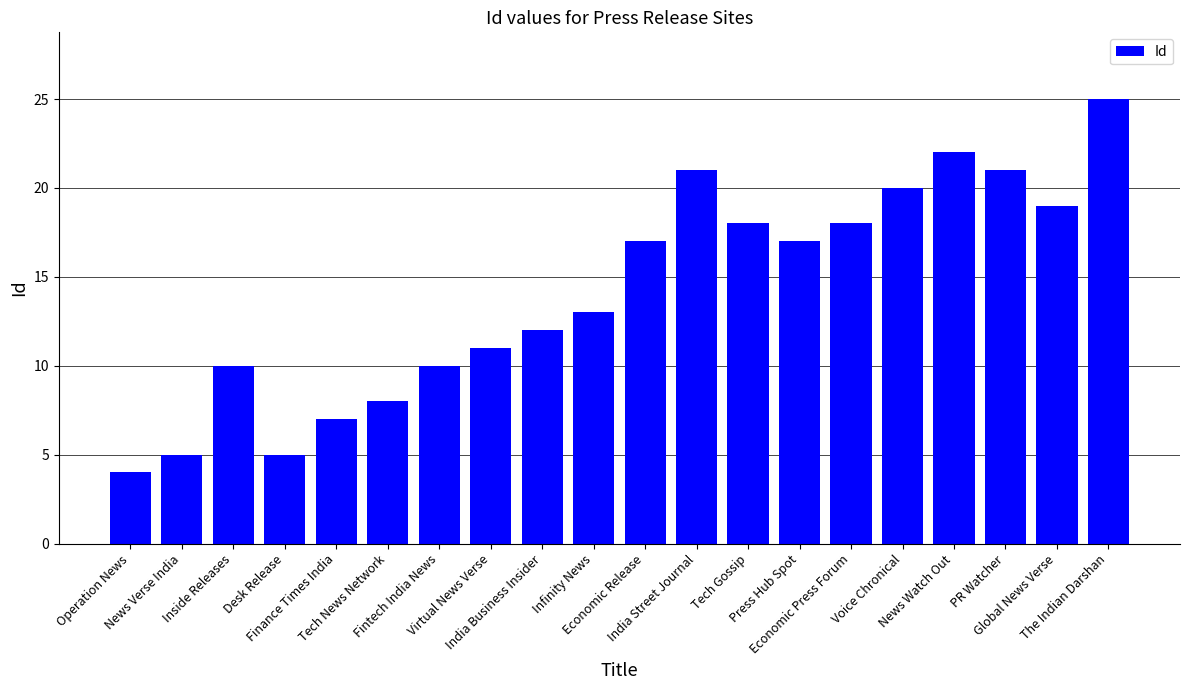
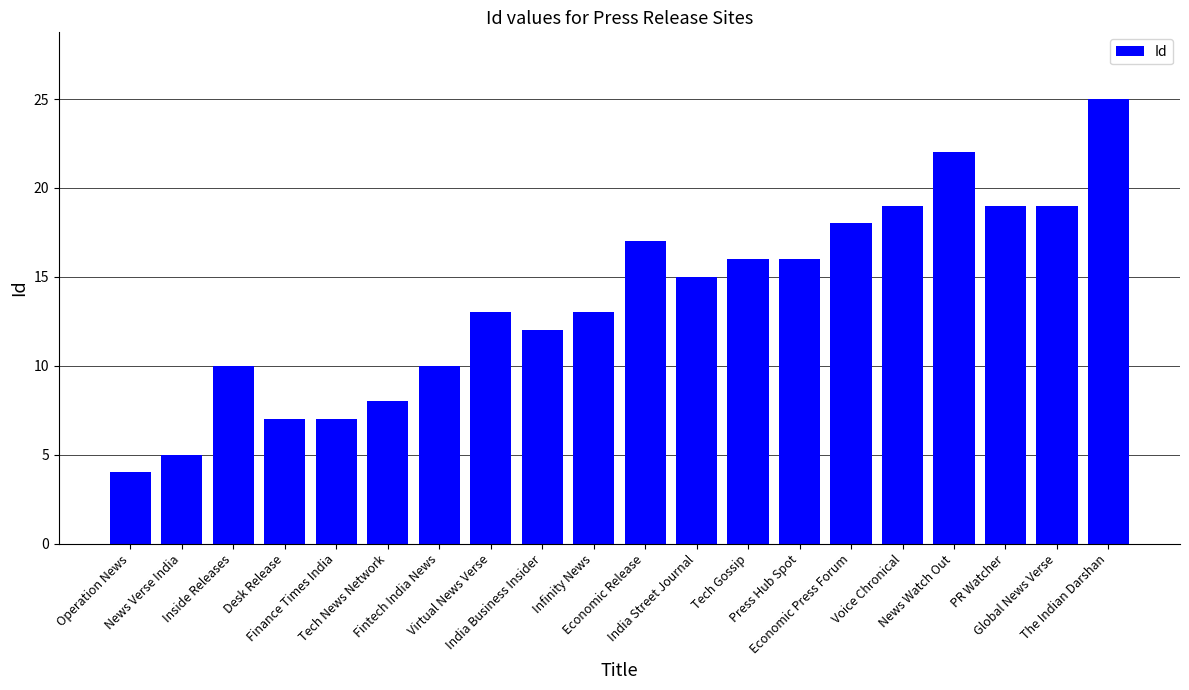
Desk Release: 5 -> 7
Virtual News Verse: 11 -> 13
India Street Journal: 21 -> 15
Tech Gossip: 18 -> 16
Press Hub Spot: 17 -> 16
Voice Chronical: 20 -> 19
PR Watcher: 21 -> 19
